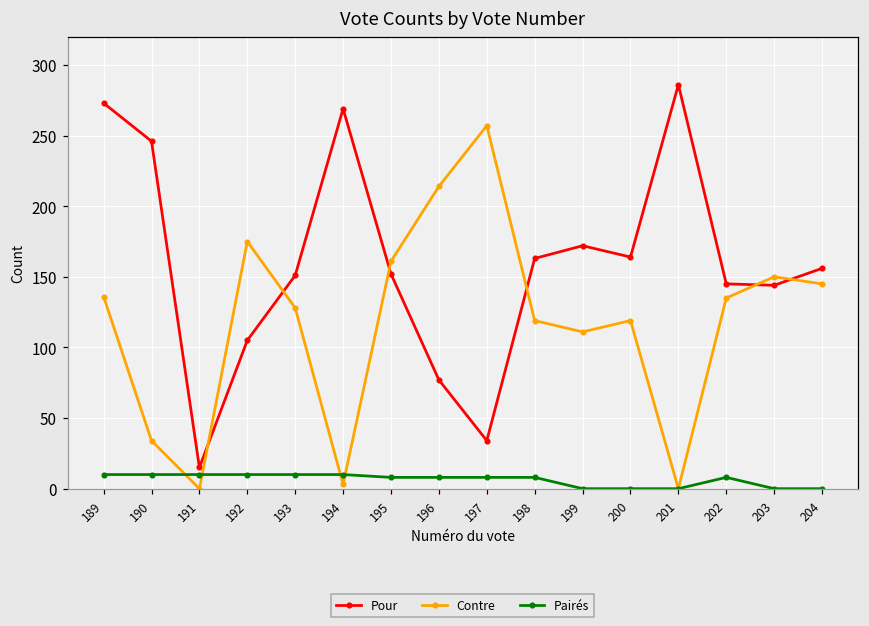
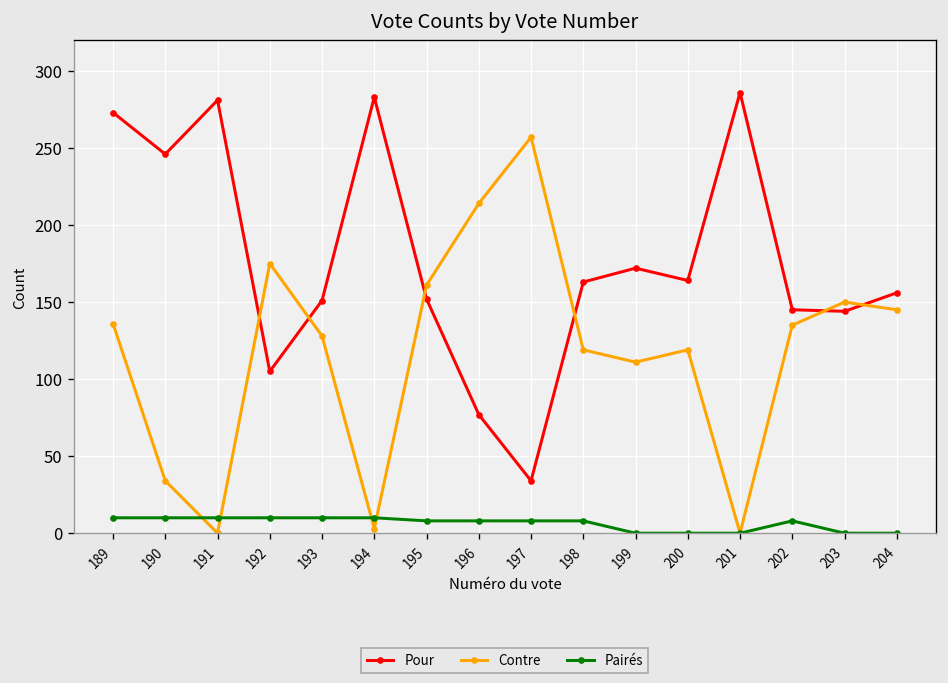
Pour, 191: 15 -> 281
Pour, 194: 269 -> 283
